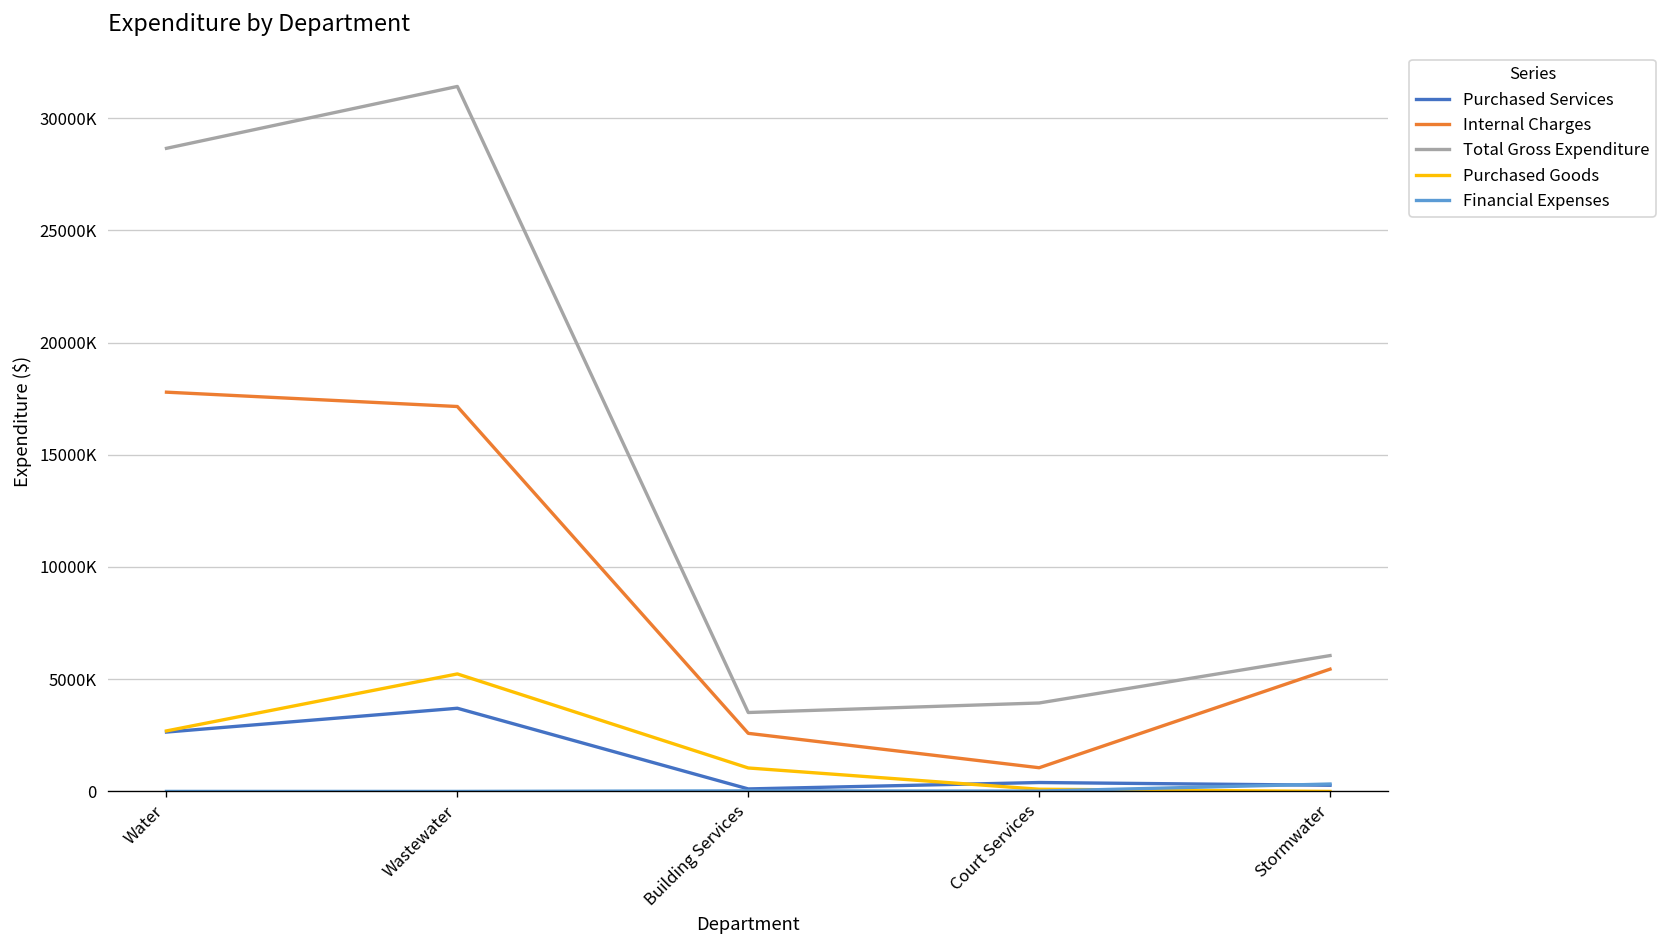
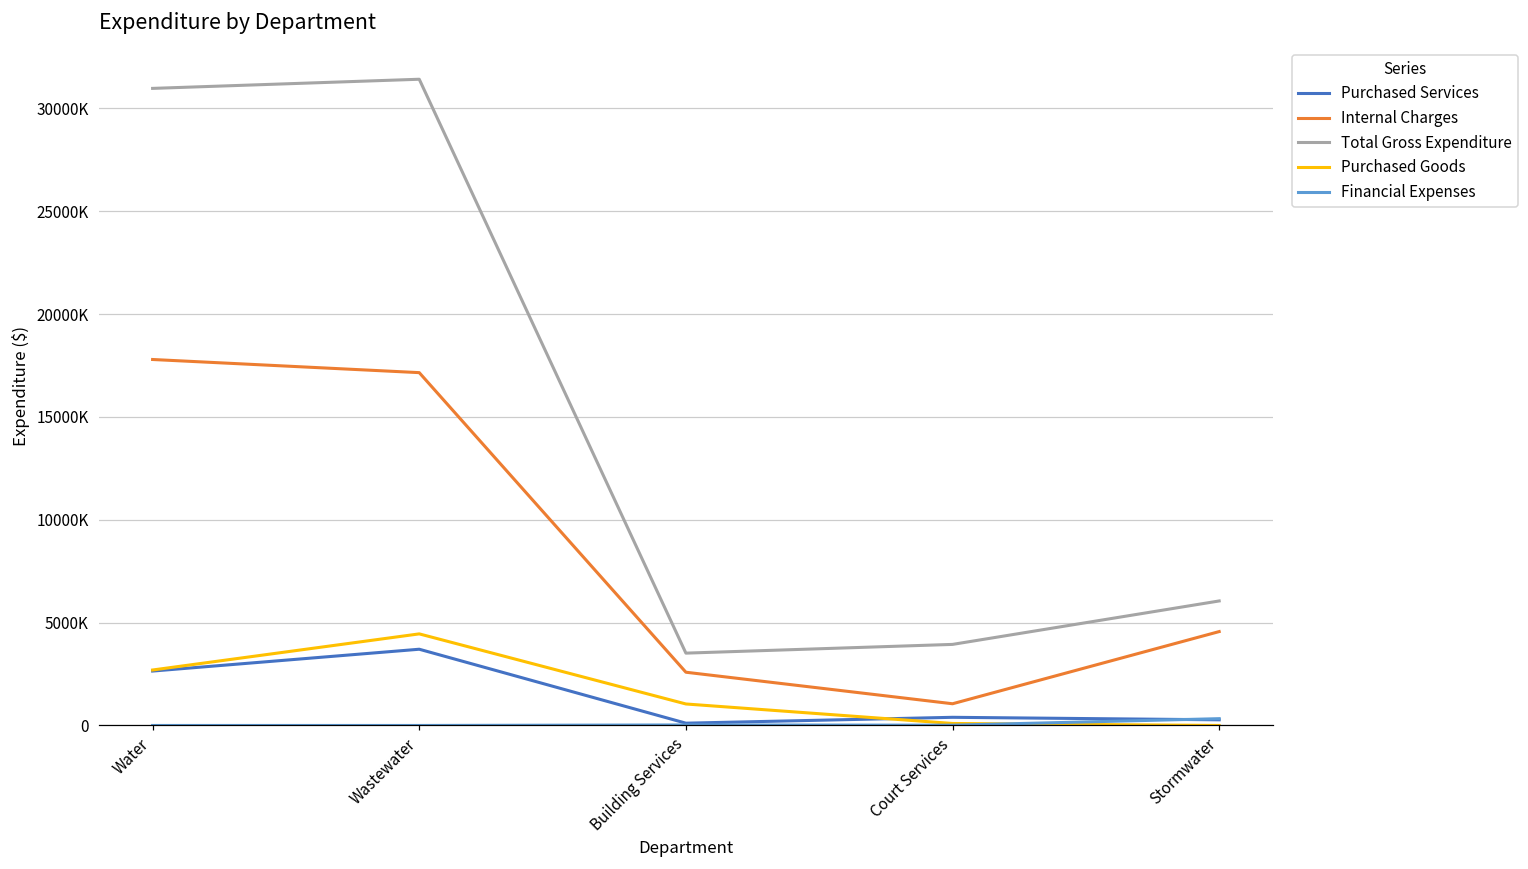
Total Gross Expenditure, Water: 28700000 -> 31000000
Purchased Goods, Wastewater: 5200000 -> 4500000
Internal Charges, Stormwater: 5400000 -> 4600000
